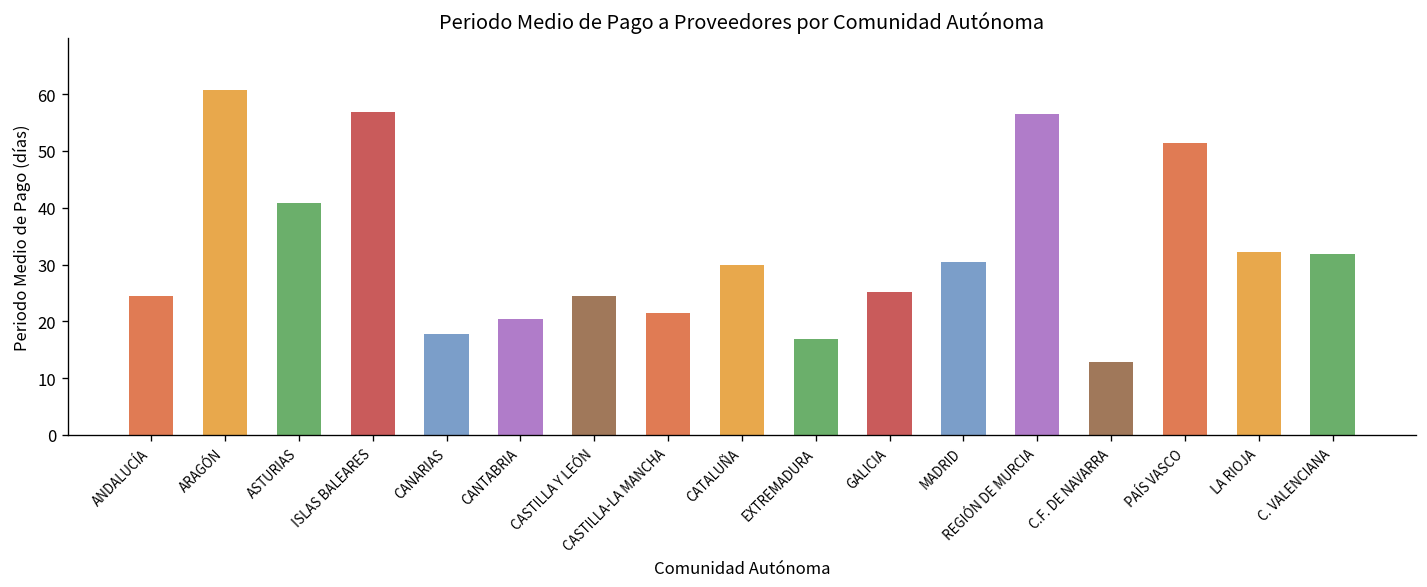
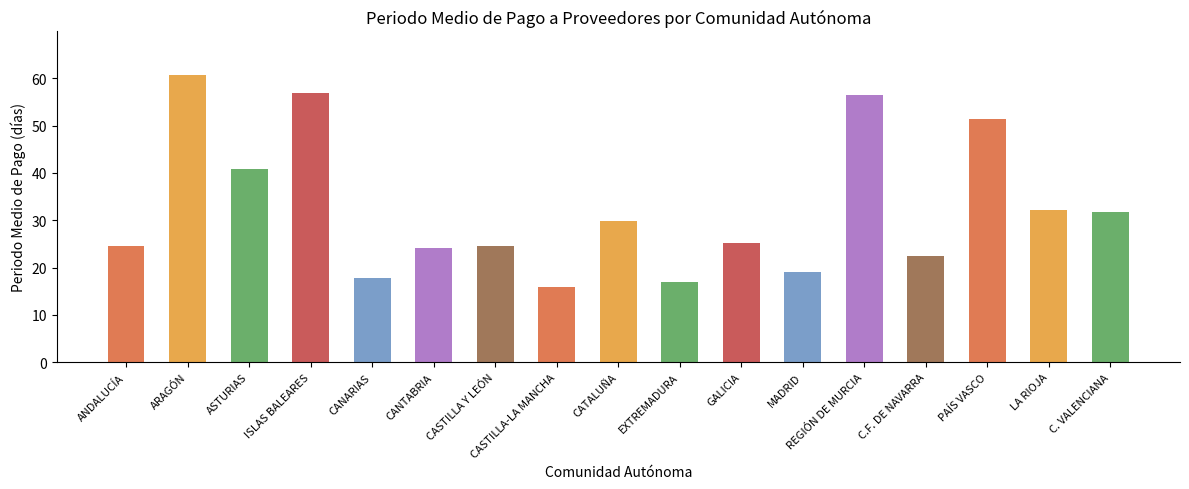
CANTABRIA: 20 -> 24
CASTILLA-LA MANCHA: 21 -> 16
MADRID: 31 -> 19
C.F. DE NAVARRA: 13 -> 22
